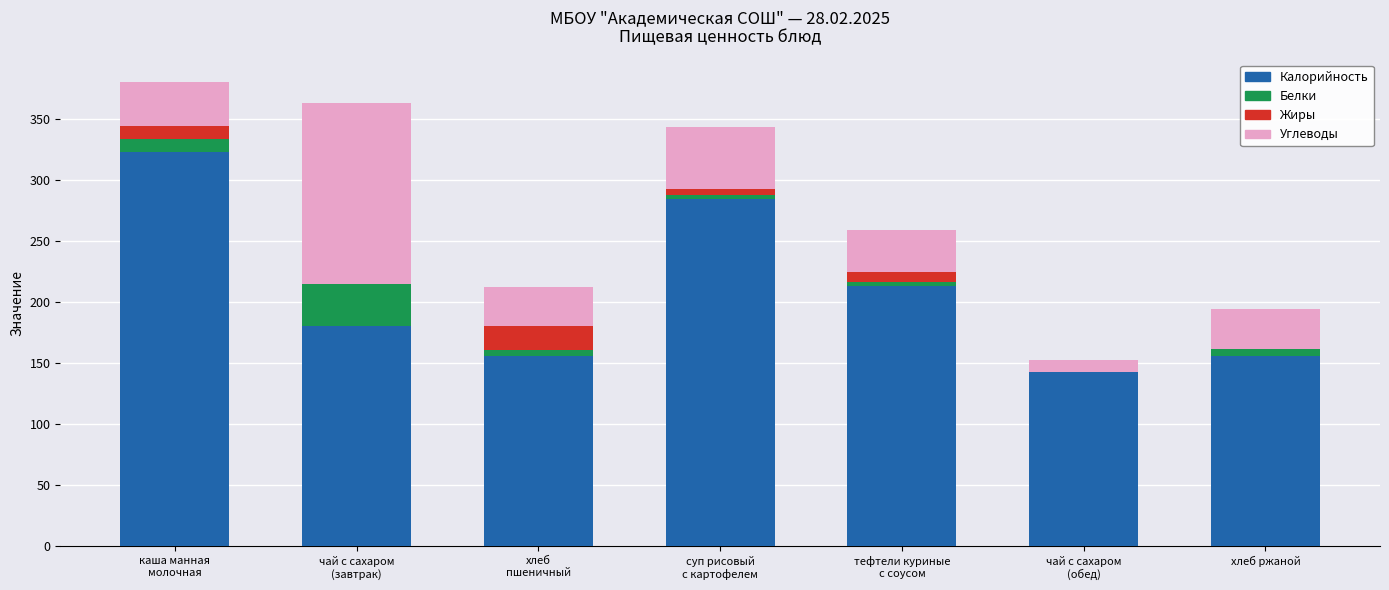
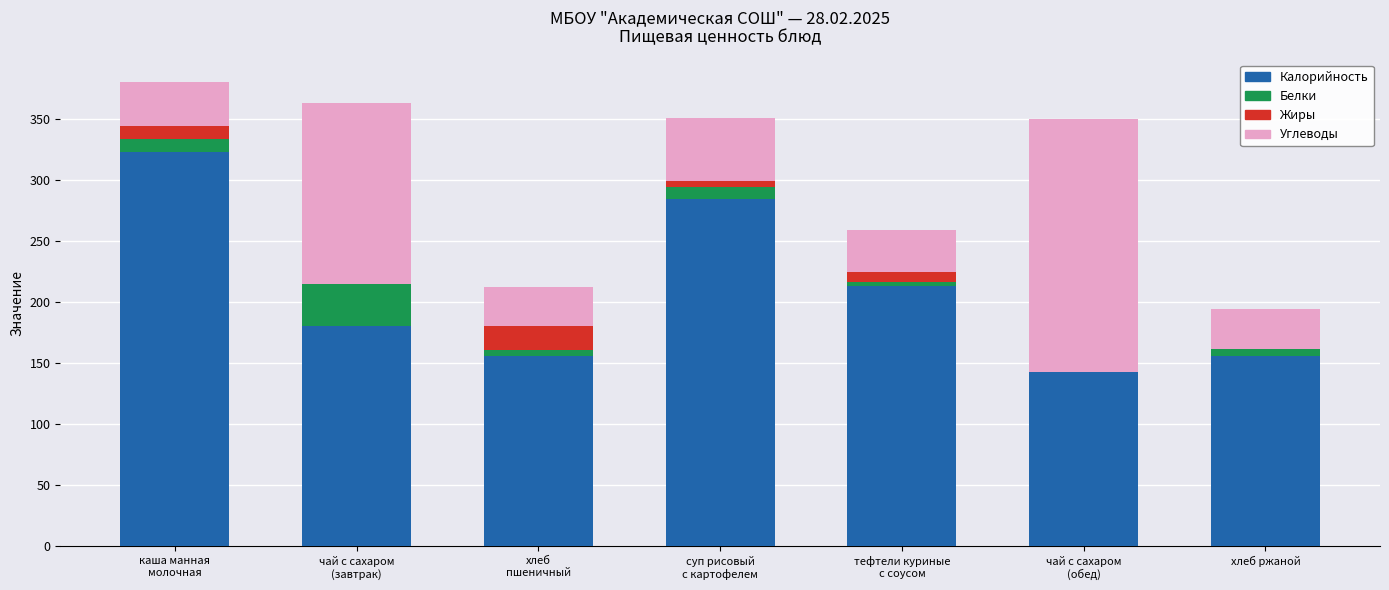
Белки, суп рисовый с картофелем: 3 -> 10
Углеводы, чай с сахаром (обед): 9 -> 207
